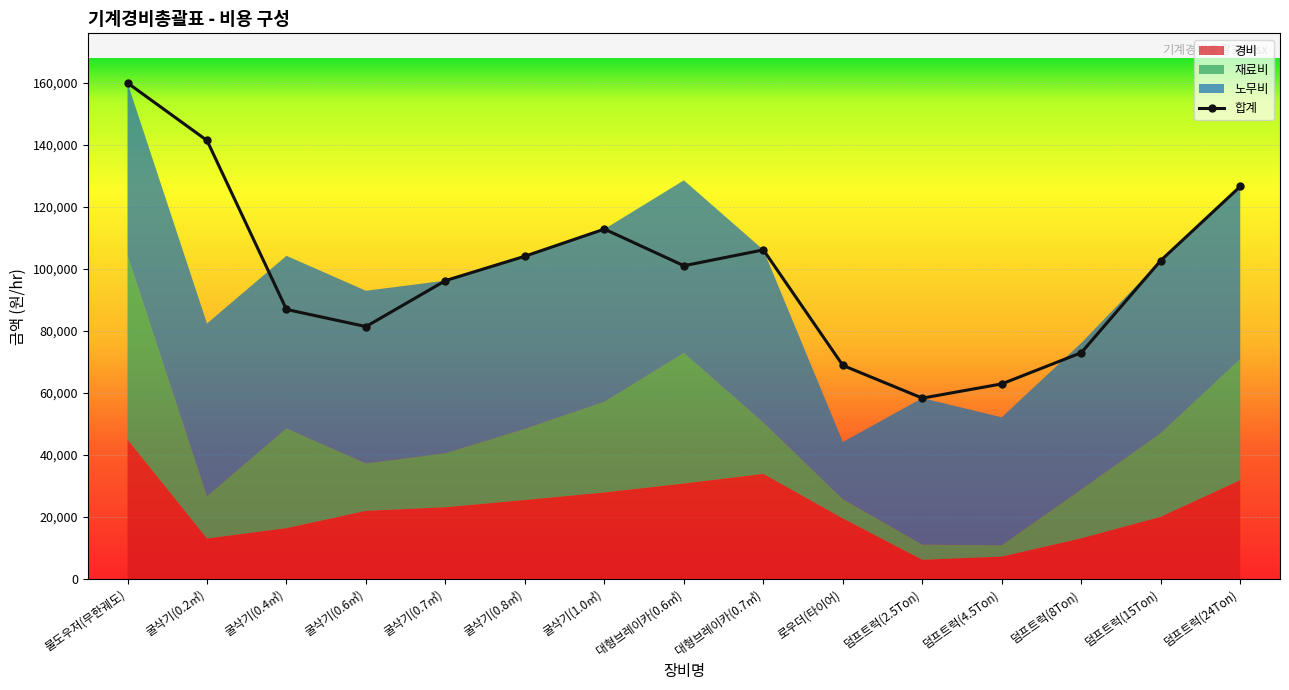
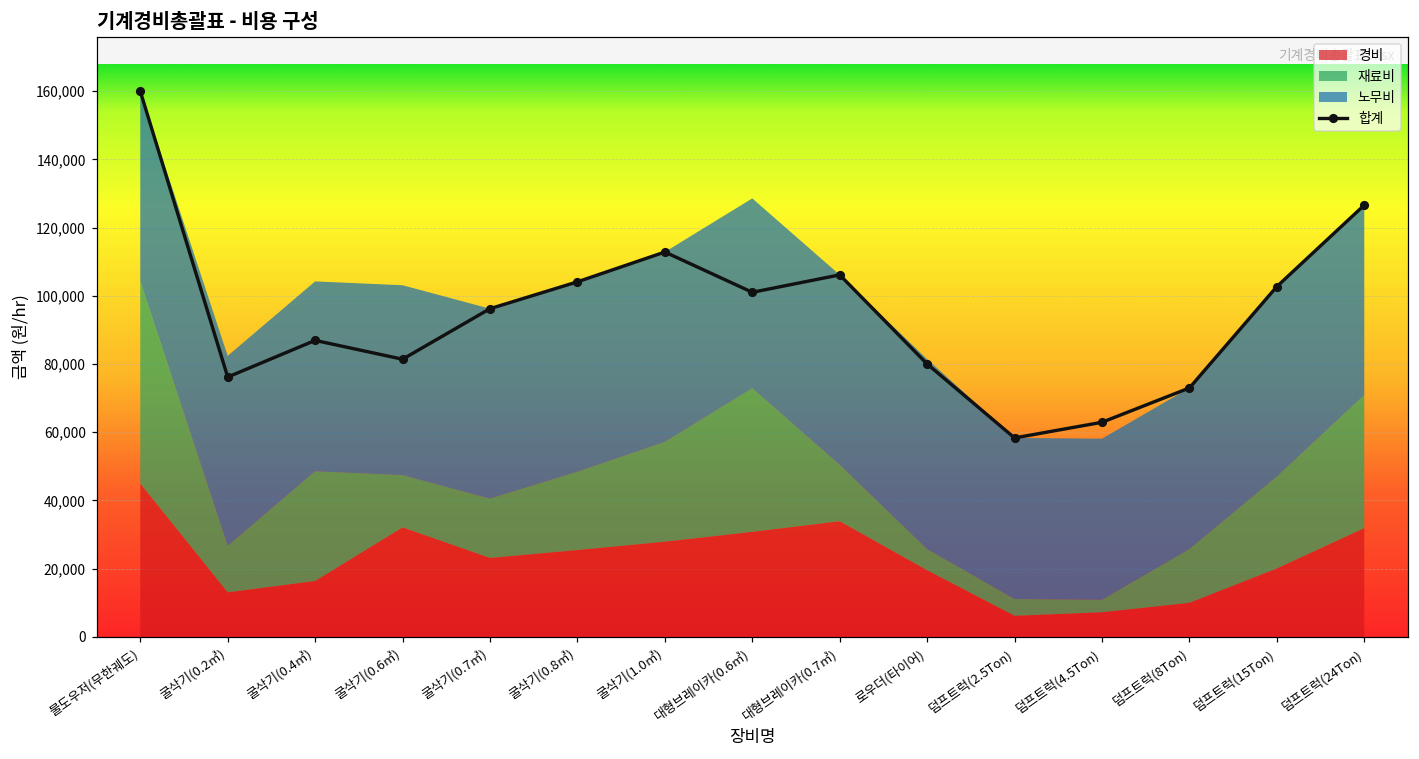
합계, 굴삭기(0.2㎥): 141,000 -> 76,000
경비, 굴삭기(0.6㎥): 22,000 -> 32,000
합계, 로우더(타이어): 69,000 -> 80,000
노무비, 로우더(타이어): 18,000 -> 56,000
노무비, 덤프트럭(4.5Ton): 41,000 -> 47,000
경비, 덤프트럭(8Ton): 13,000 -> 10,000
